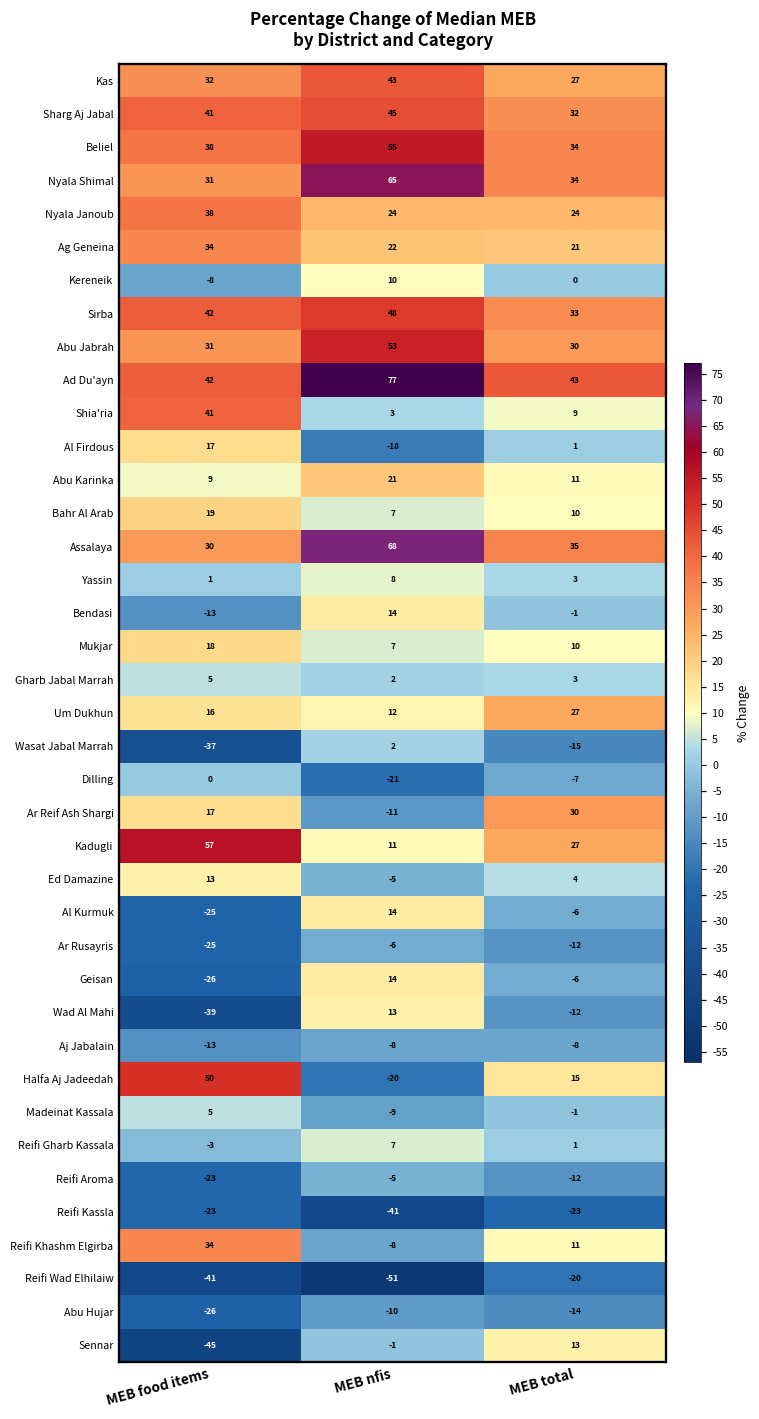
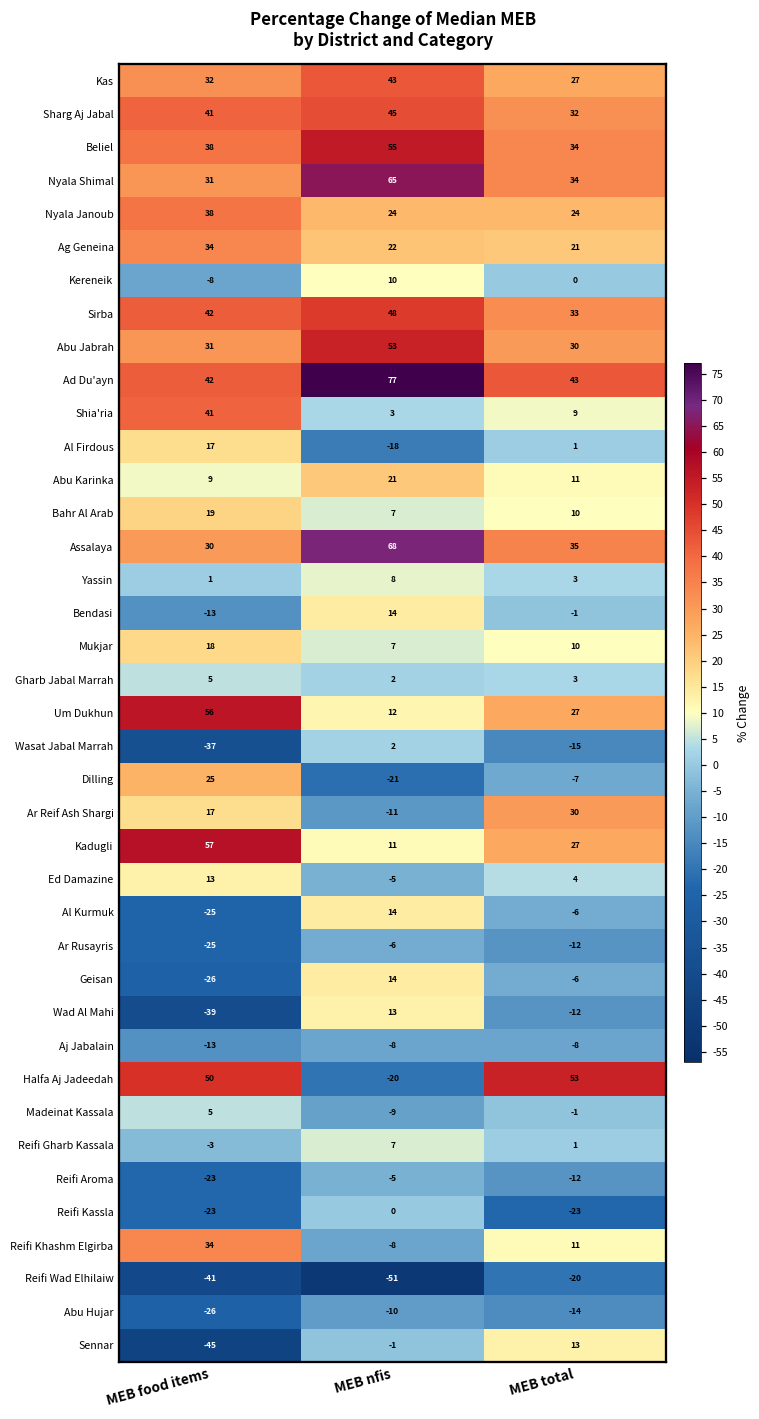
Um Dukhun, MEB food items: 16 -> 56
Dilling, MEB food items: 0 -> 25
Halfa Aj Jadeedah, MEB total: 15 -> 53
Reifi Kassla, MEB nfis: -41 -> 0
